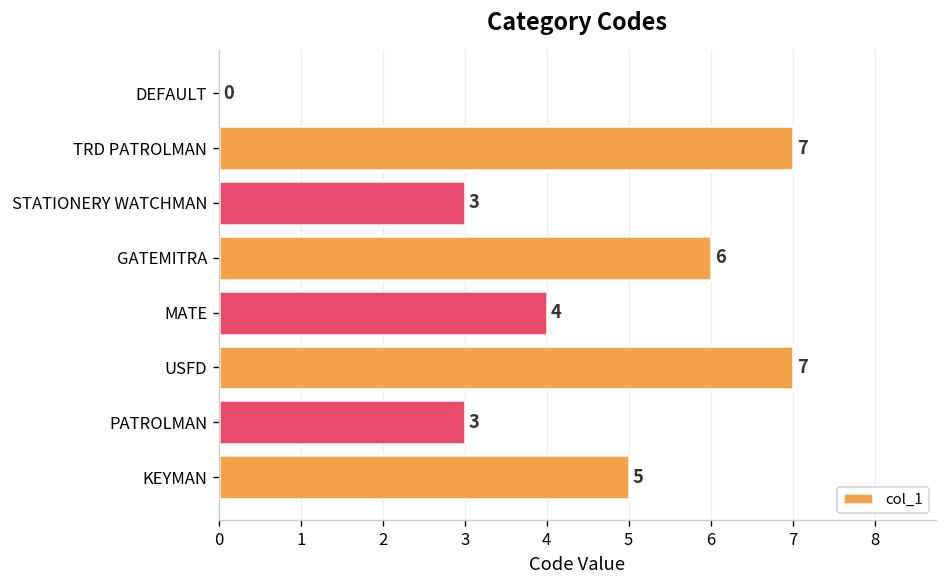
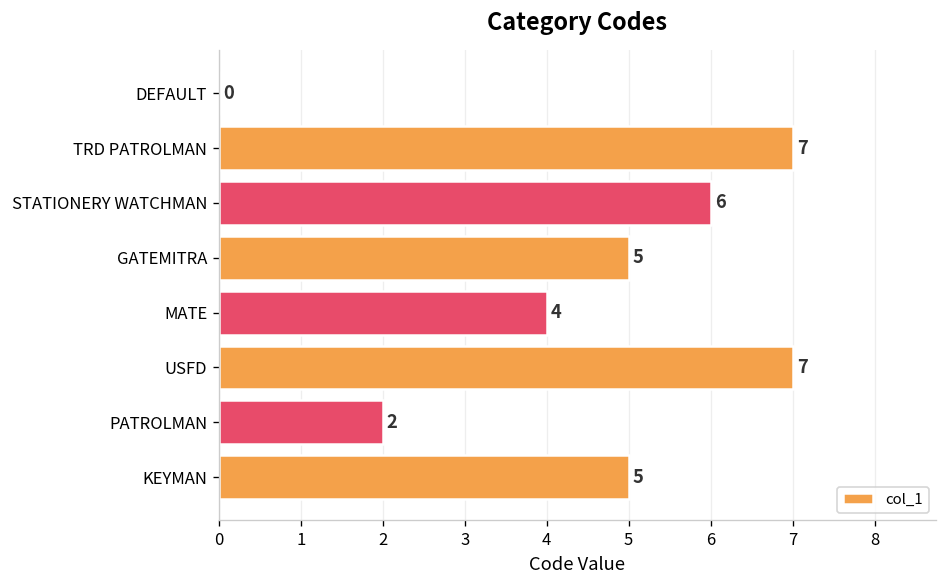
STATIONERY WATCHMAN: 3 -> 6
GATEMITRA: 6 -> 5
PATROLMAN: 3 -> 2
